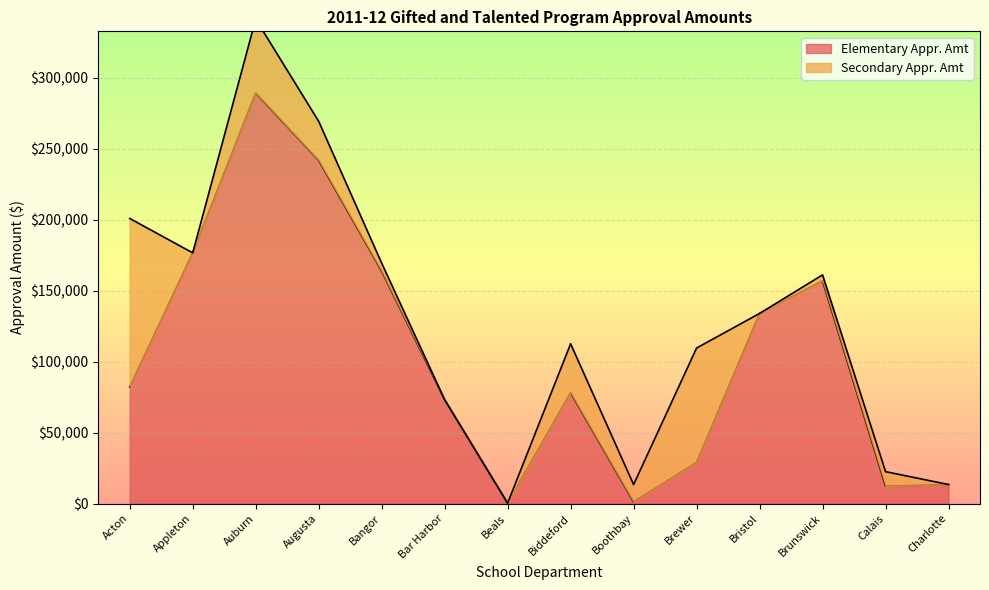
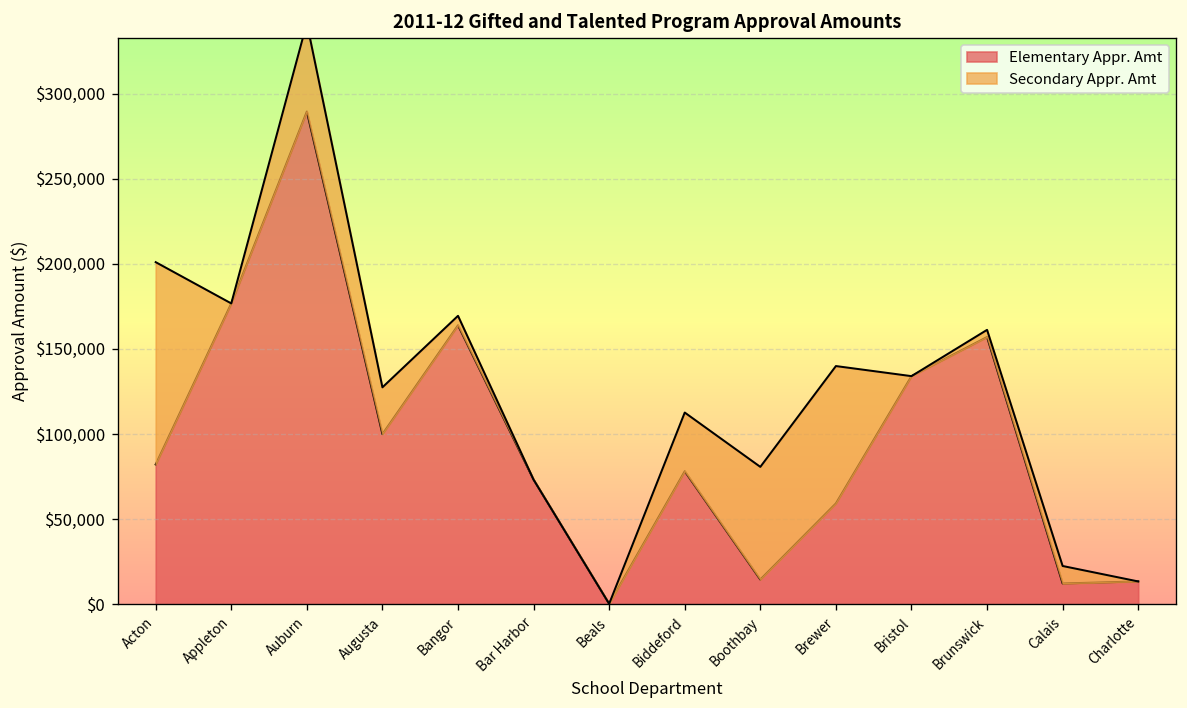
Elementary Appr. Amt, Augusta: $242,000 -> $100,000
Elementary Appr. Amt, Boothbay: $1,000 -> $15,000
Secondary Appr. Amt, Boothbay: $12,000 -> $66,000
Elementary Appr. Amt, Brewer: $29,000 -> $59,000
